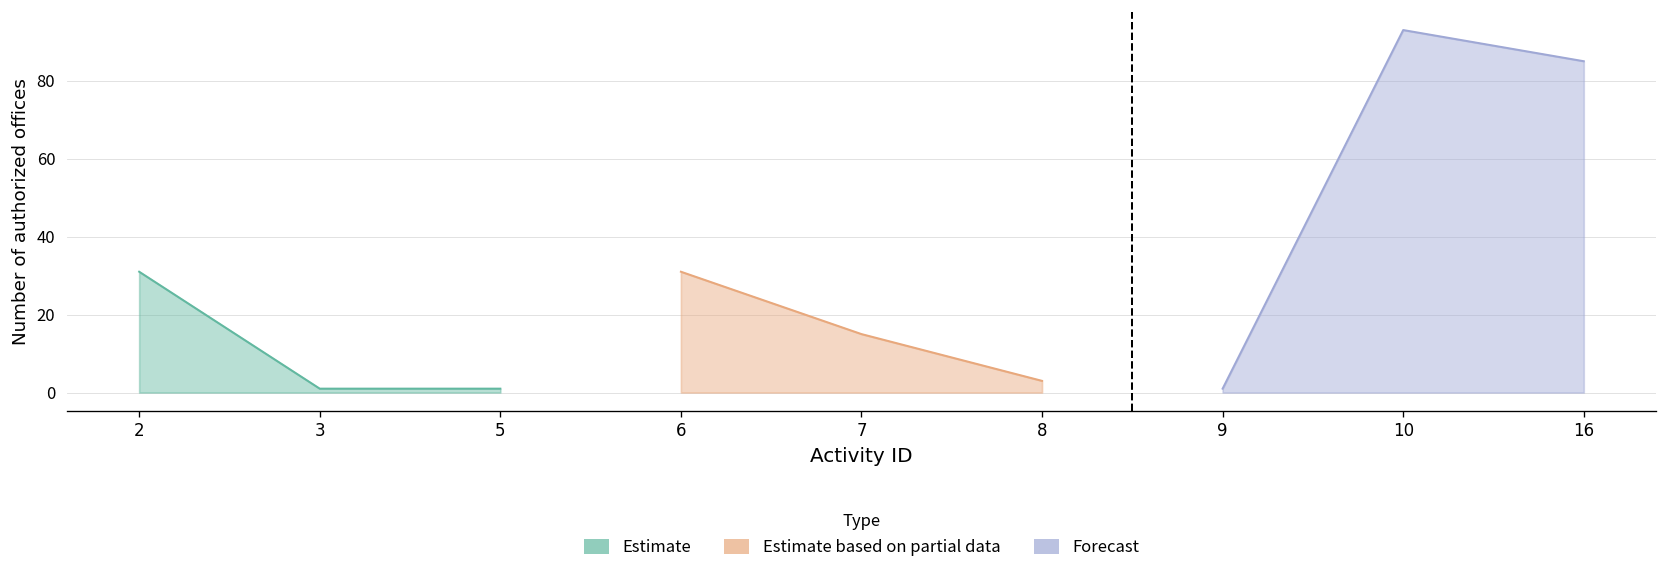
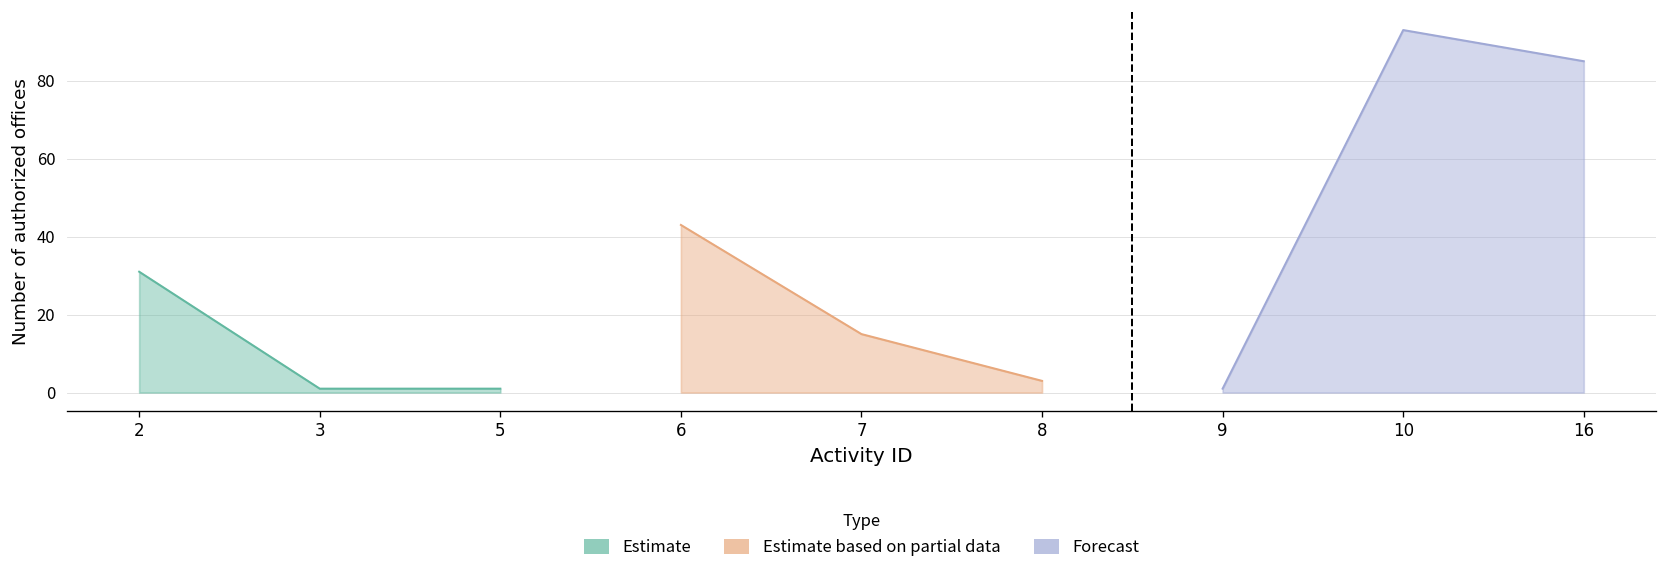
Estimate based on partial data, 6: 31 -> 43
